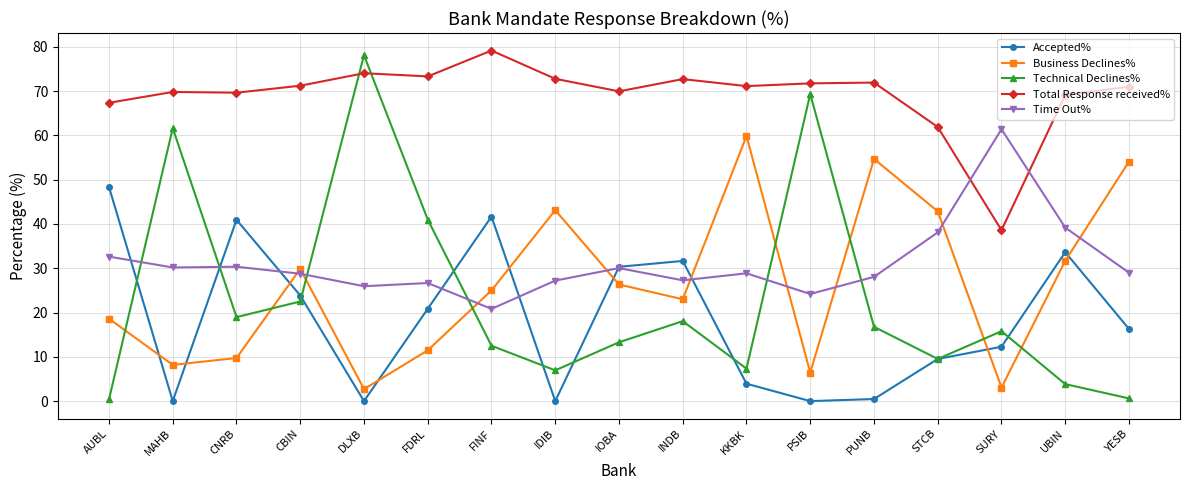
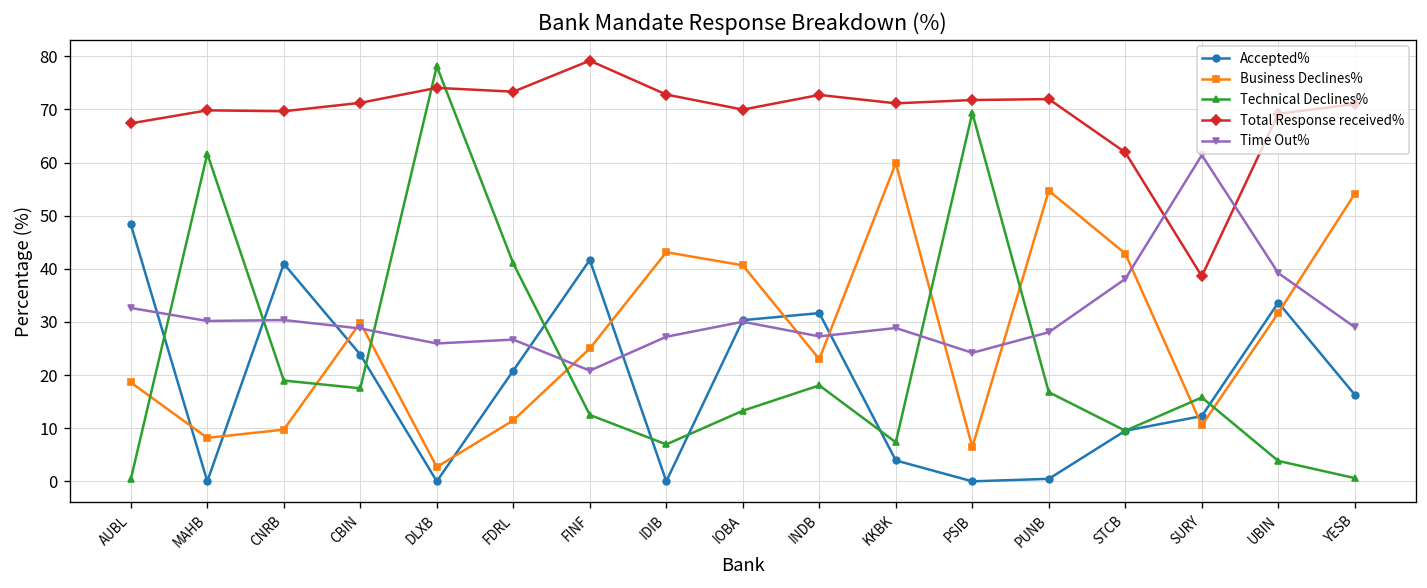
Technical Declines%, CBIN: 23 -> 18
Business Declines%, IOBA: 26 -> 41
Business Declines%, SURY: 3 -> 11
